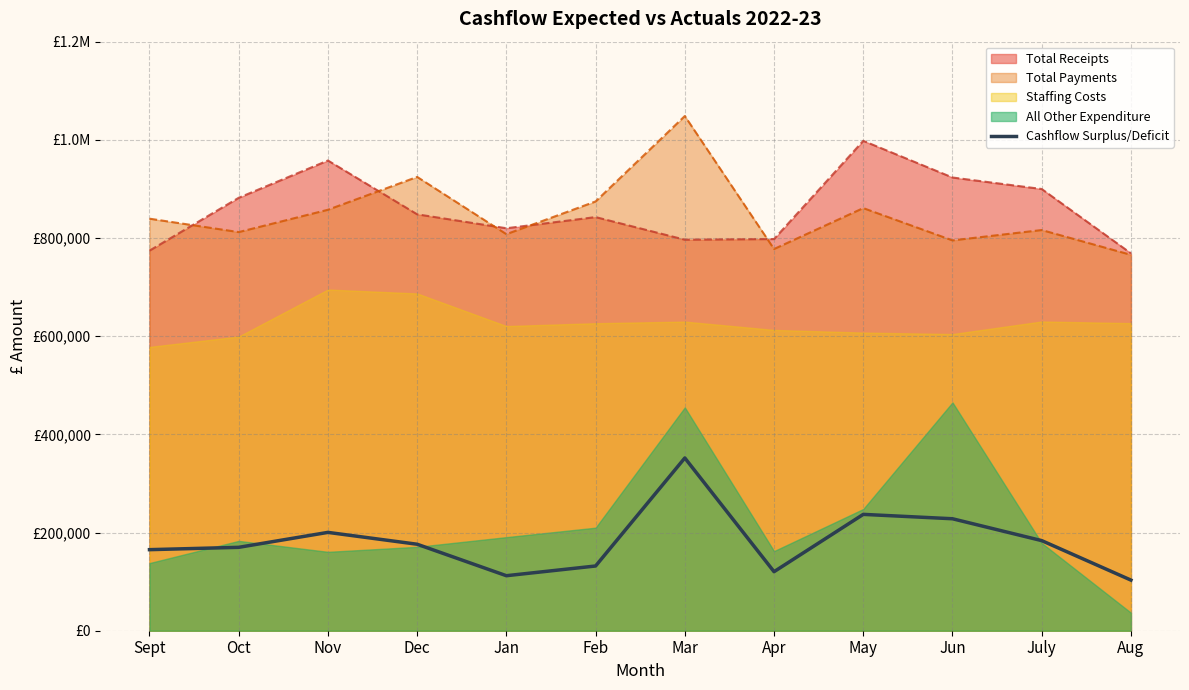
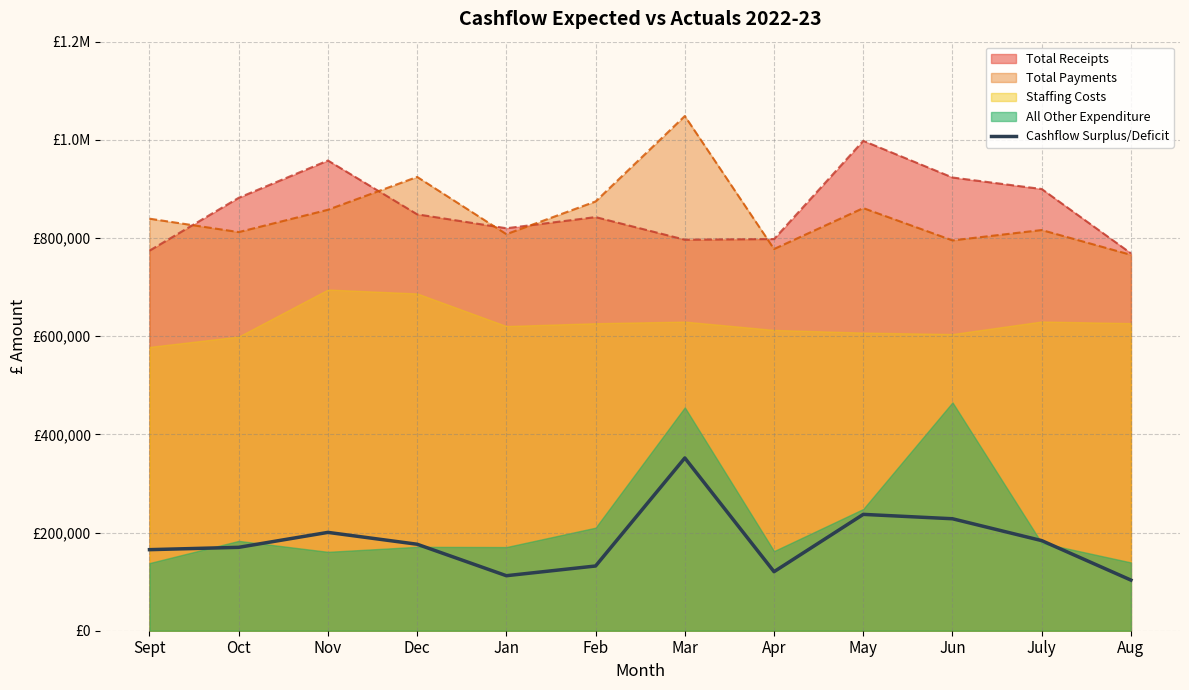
All Other Expenditure, Jan: £190,000 -> £170,000
All Other Expenditure, Aug: £40,000 -> £140,000
